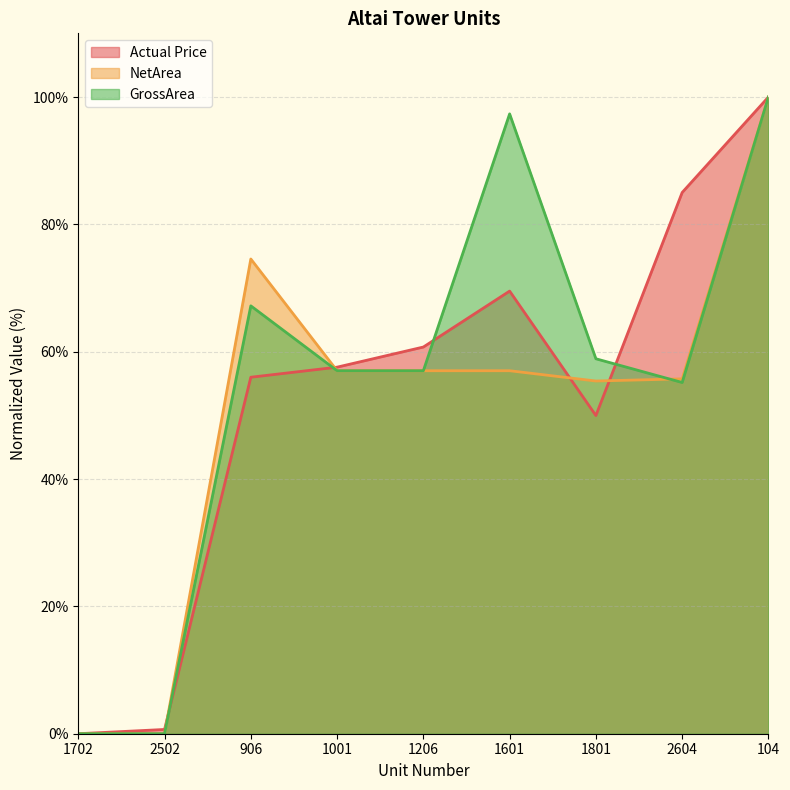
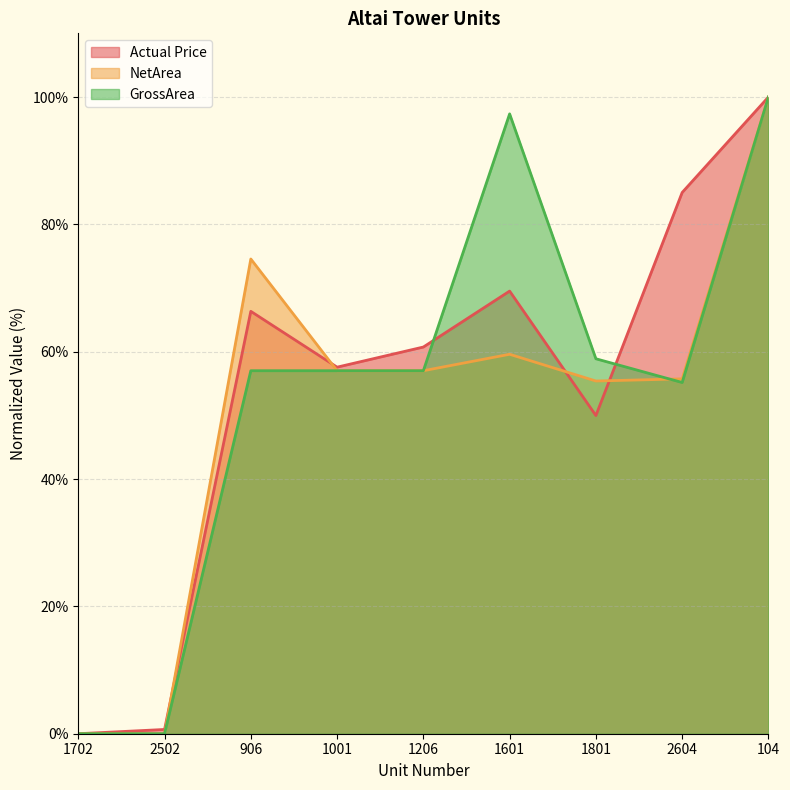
Actual Price, 906: 56% -> 66%
GrossArea, 906: 67% -> 57%
NetArea, 1601: 57% -> 60%
